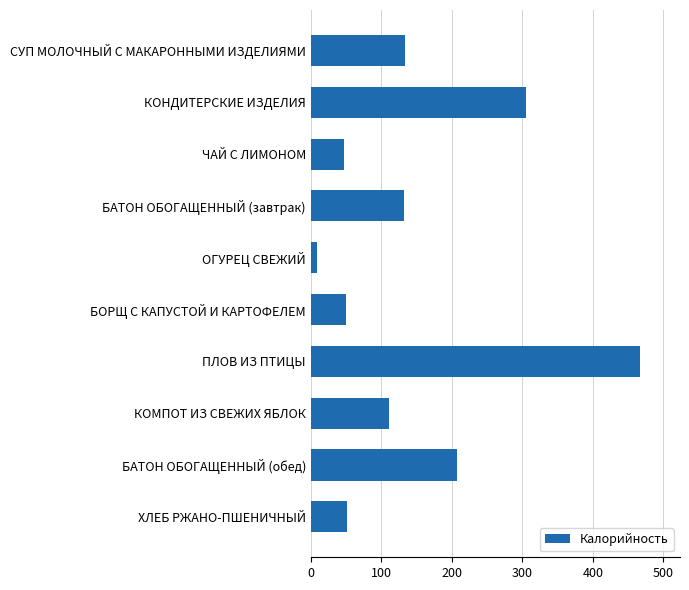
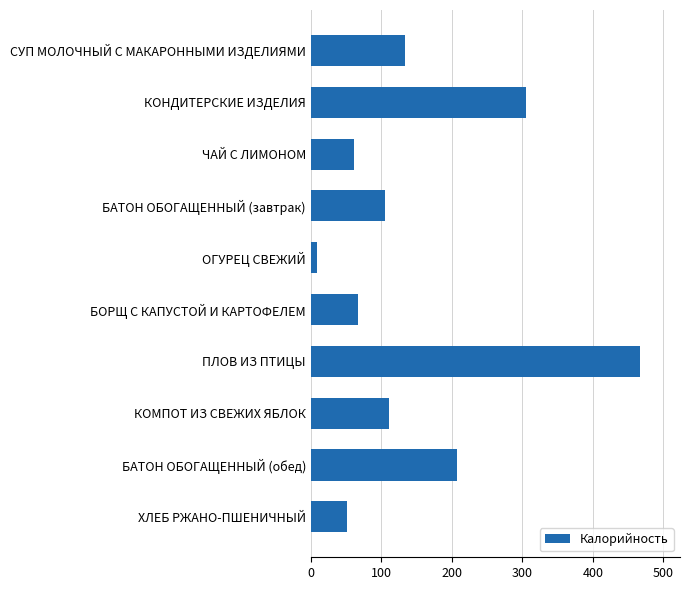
ЧАЙ С ЛИМОНОМ: 50 -> 60
БАТОН ОБОГАЩЕННЫЙ (завтрак): 130 -> 100
БОРЩ С КАПУСТОЙ И КАРТОФЕЛЕМ: 50 -> 70
